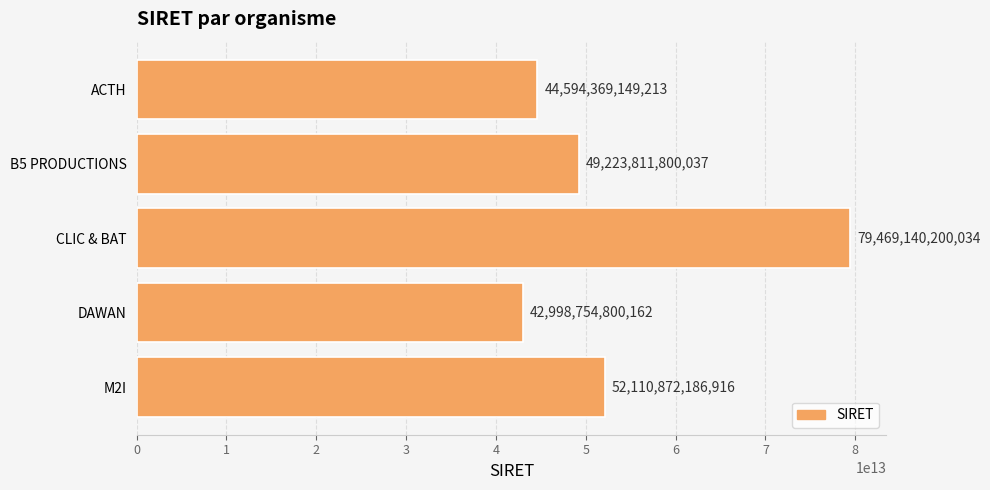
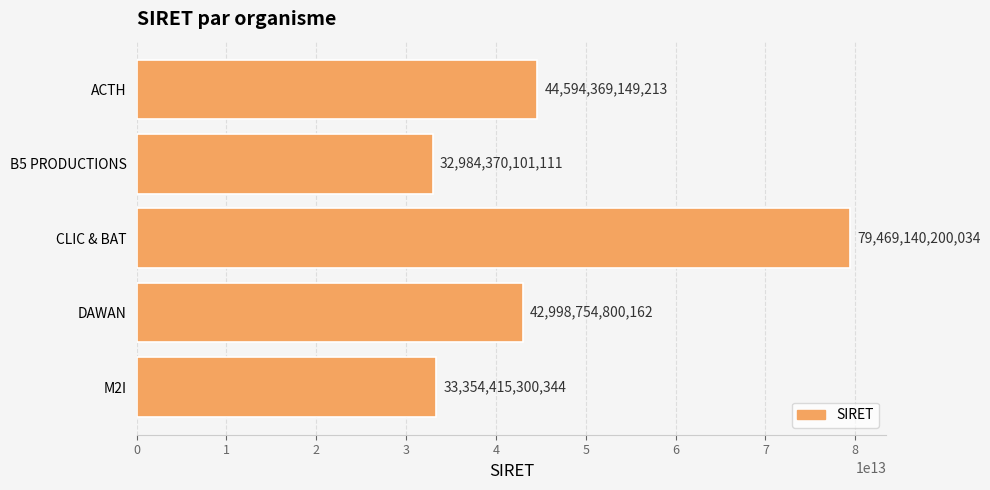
B5 PRODUCTIONS: 49,223,811,800,037 -> 32,984,370,101,111
M2I: 52,110,872,186,916 -> 33,354,415,300,344
